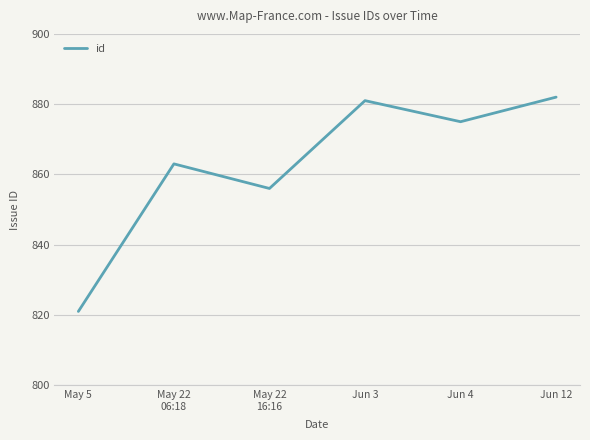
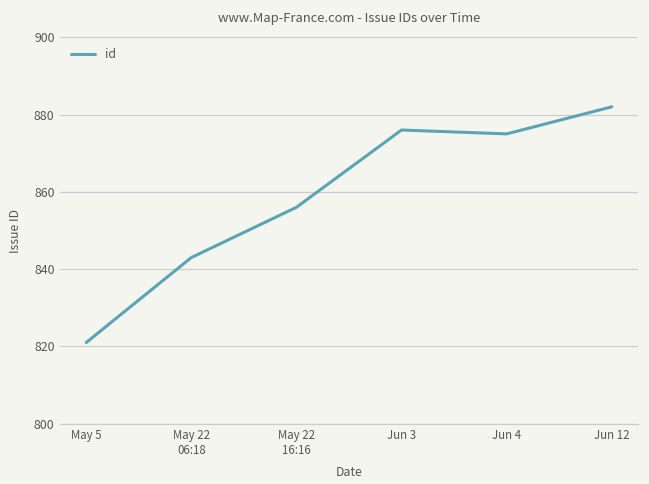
May 22 06:18: 863 -> 843
Jun 3: 881 -> 876
